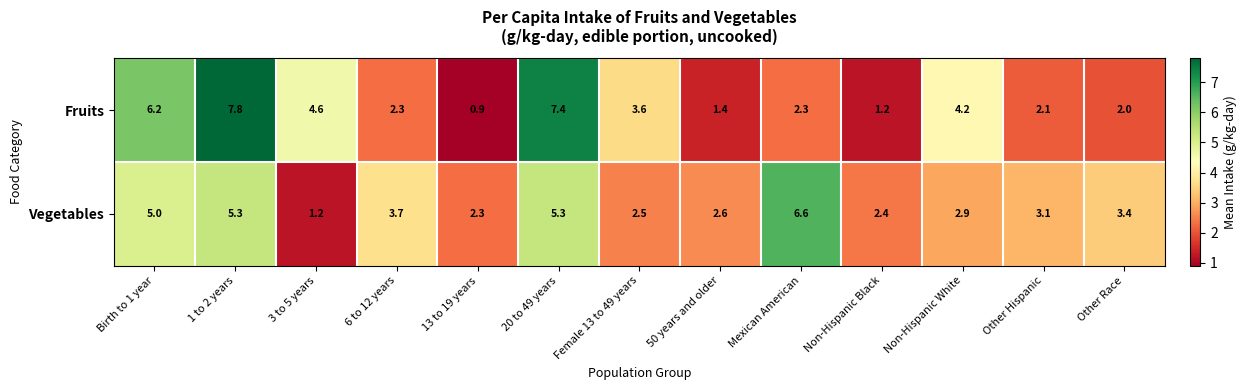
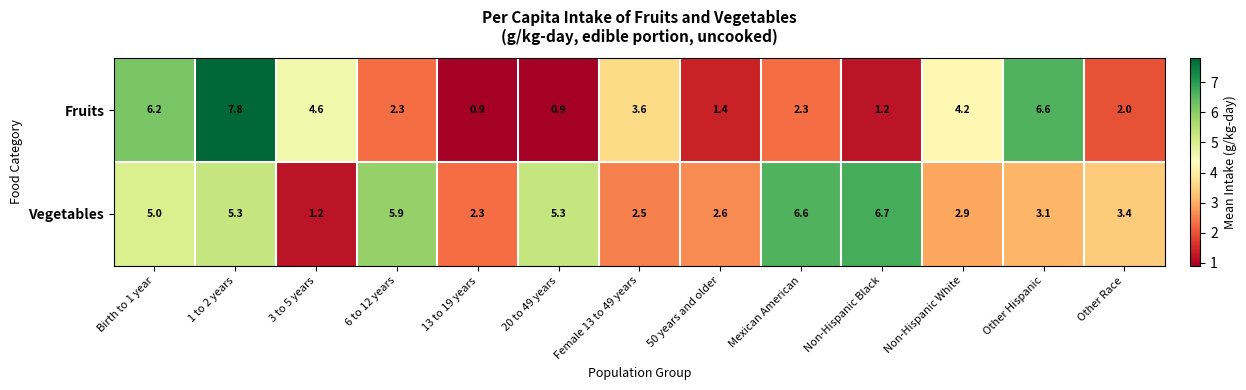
Fruits, 20 to 49 years: 7.4 -> 0.9
Fruits, Other Hispanic: 2.1 -> 6.6
Vegetables, 6 to 12 years: 3.7 -> 5.9
Vegetables, Non-Hispanic Black: 2.4 -> 6.7
